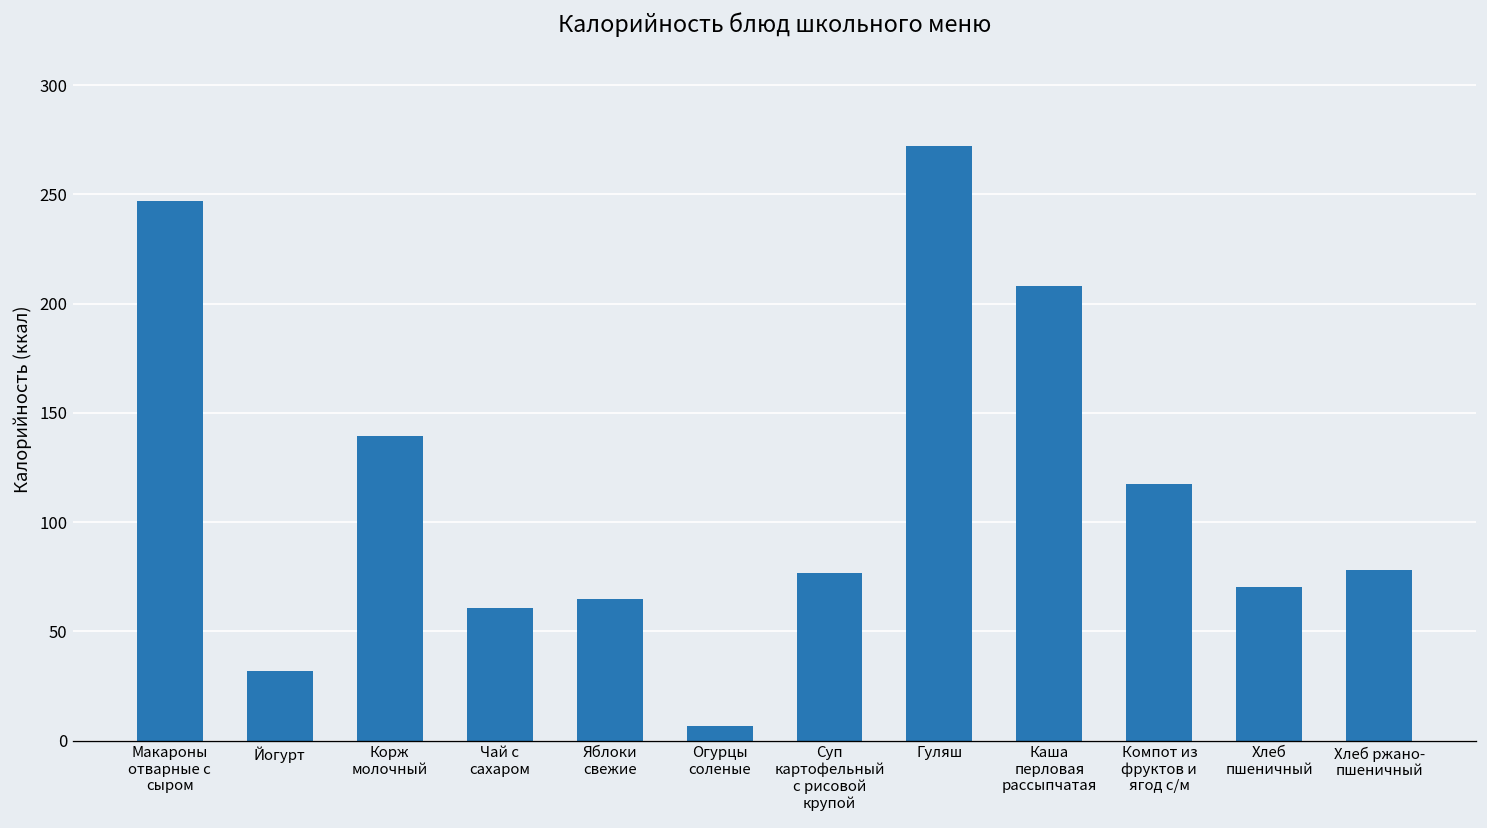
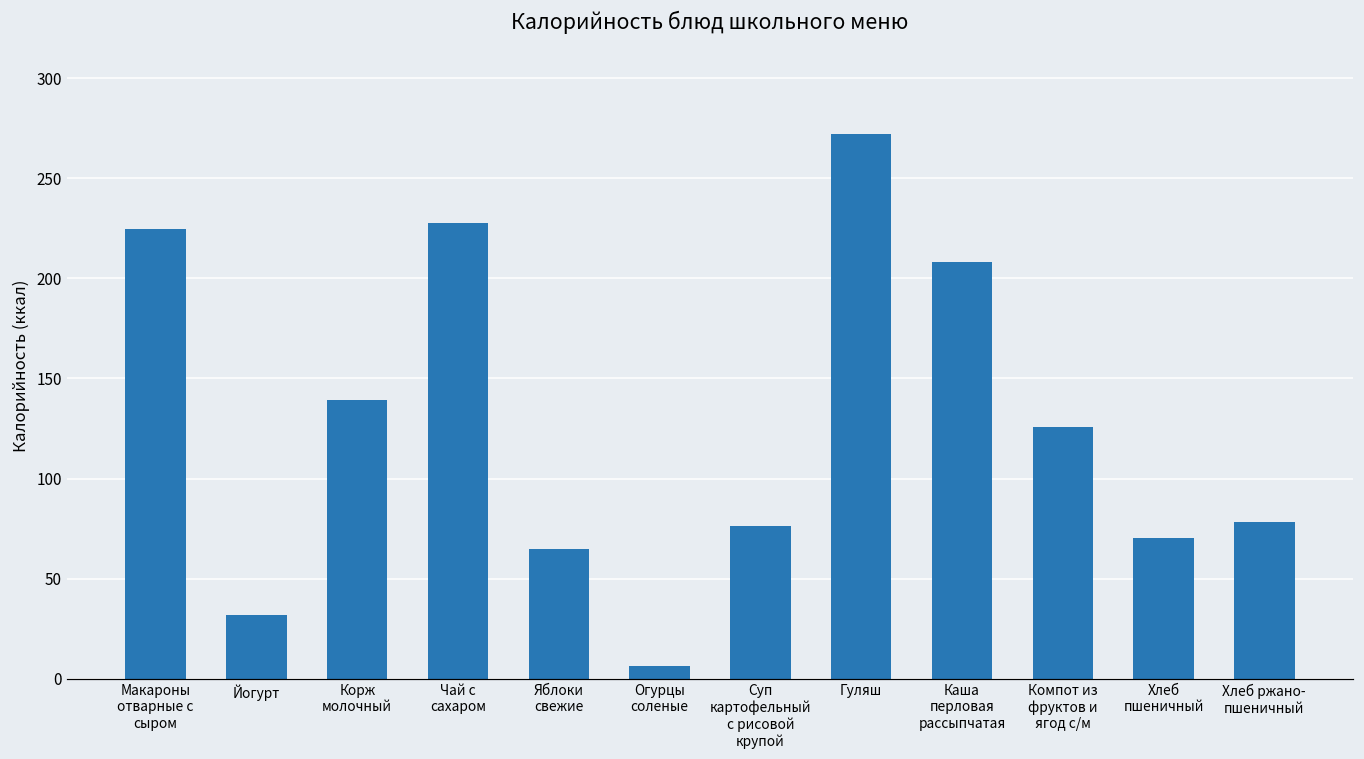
Макароны отварные с сыром: 247 -> 225
Чай с сахаром: 61 -> 228
Компот из фруктов и ягод с/м: 118 -> 126
